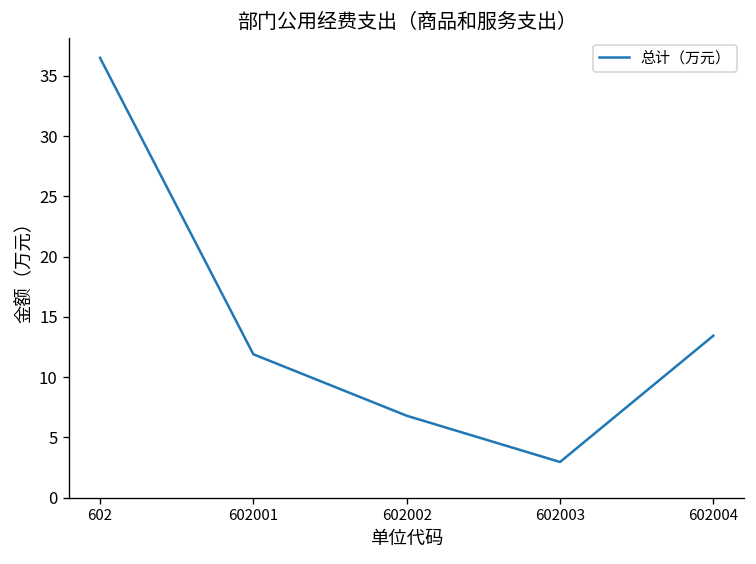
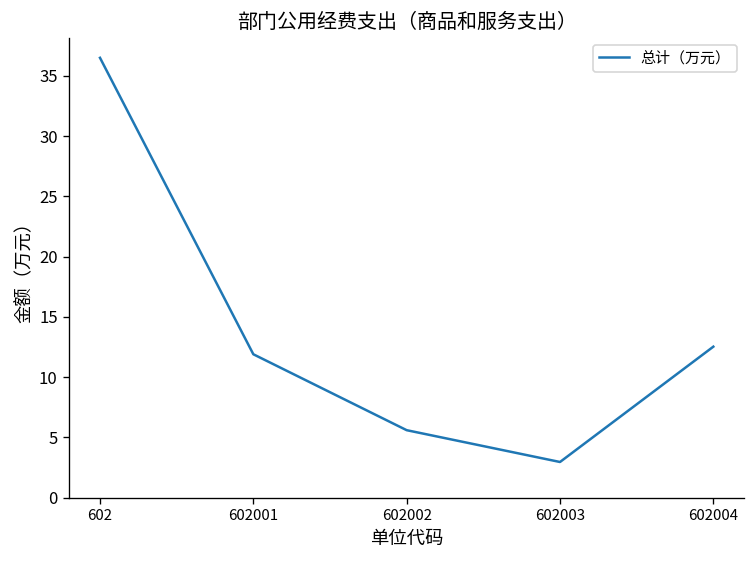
602002: 6.8 -> 5.6
602004: 13.4 -> 12.5
